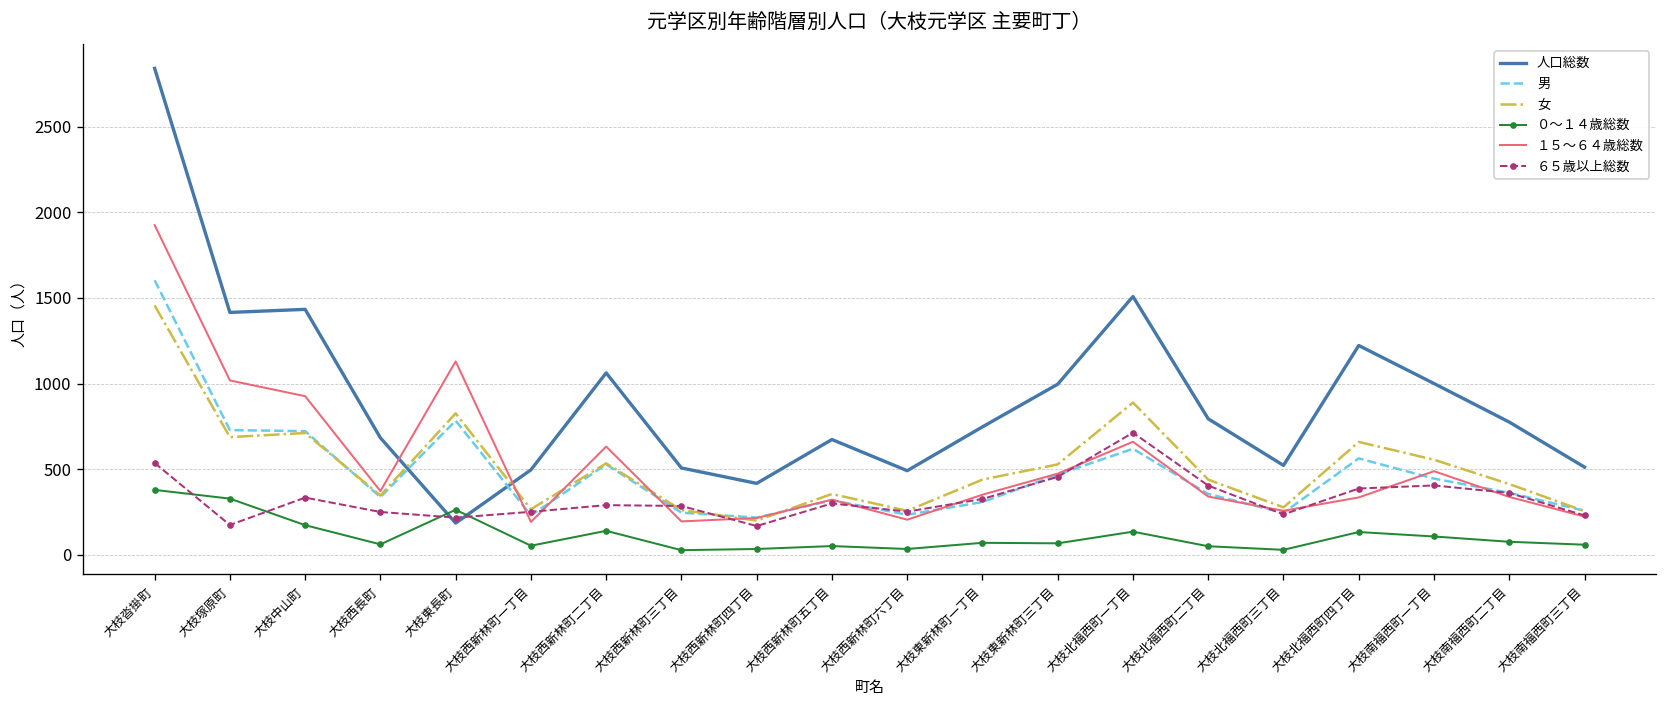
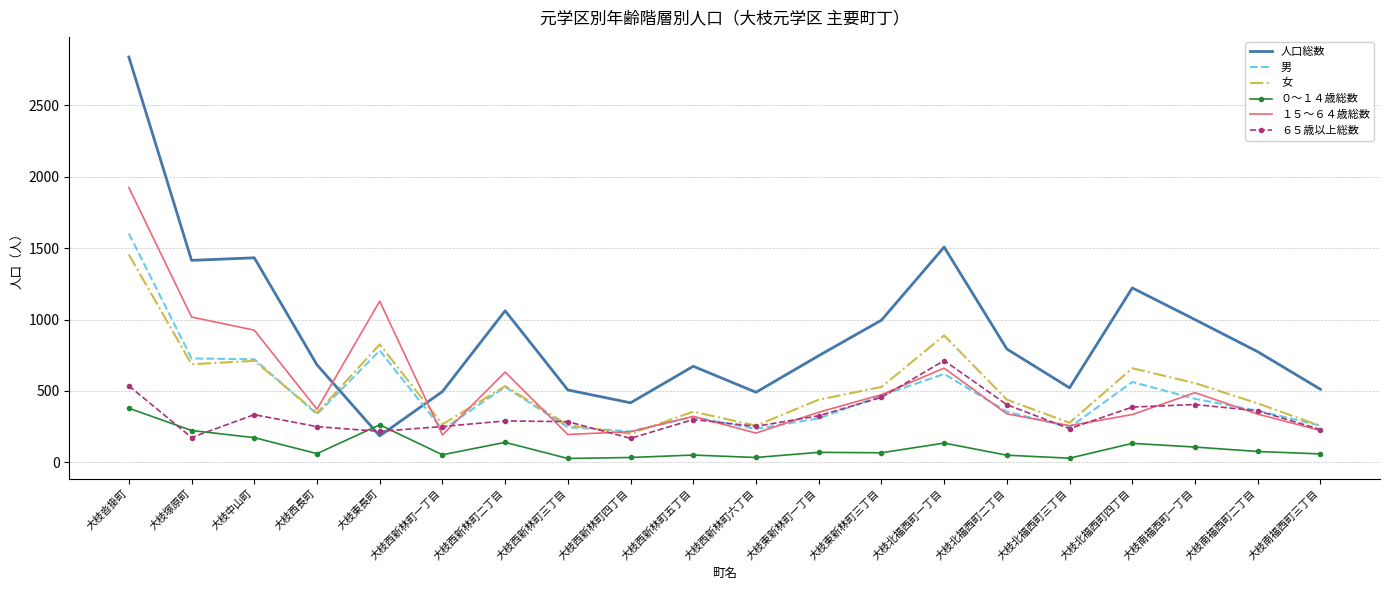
０～１４歳総数, 大枝塚原町: 330 -> 220
